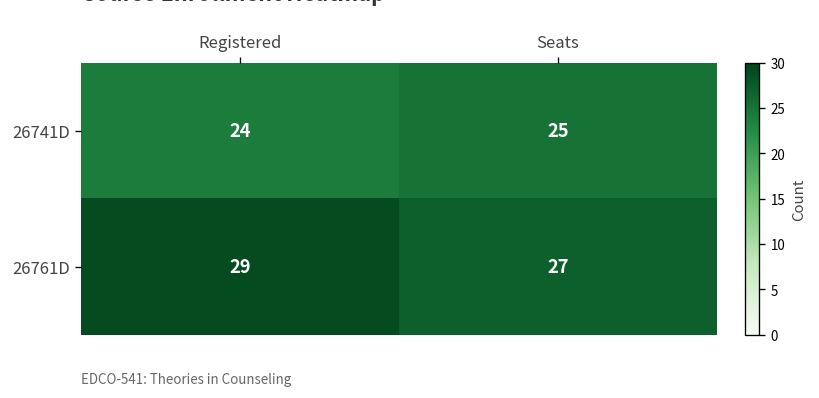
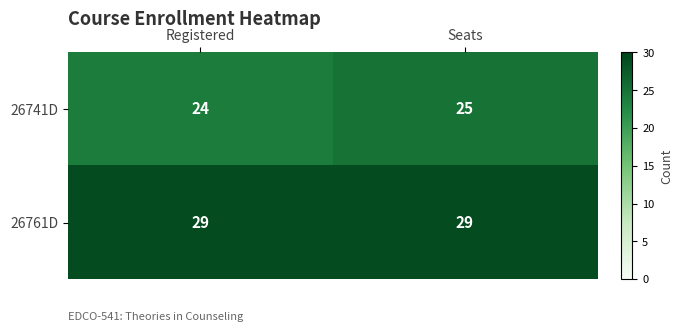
26761D, Seats: 27 -> 29
